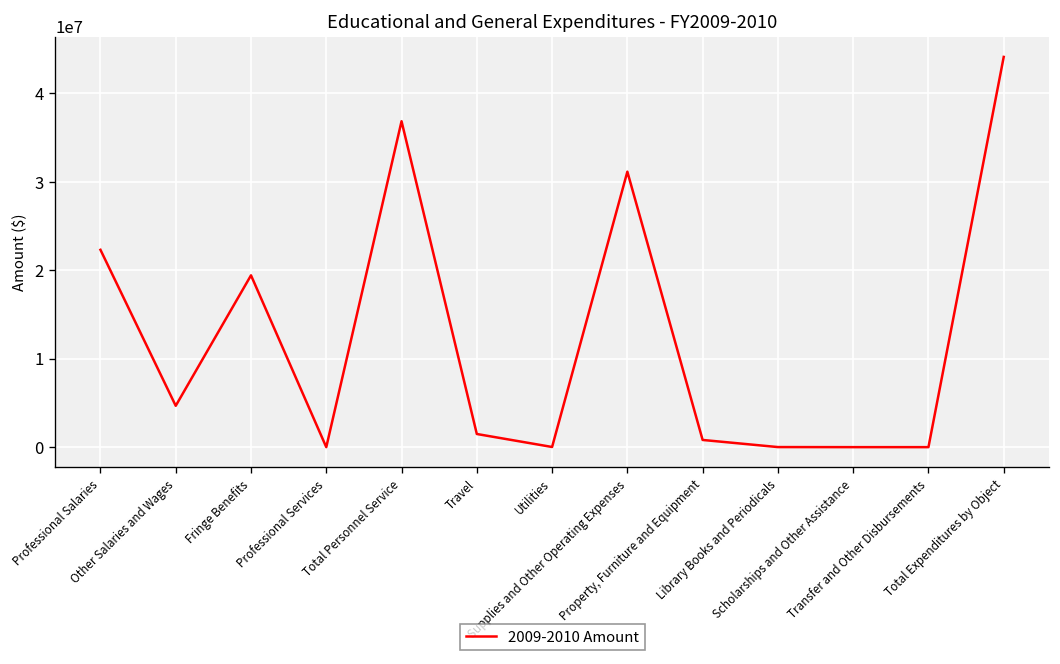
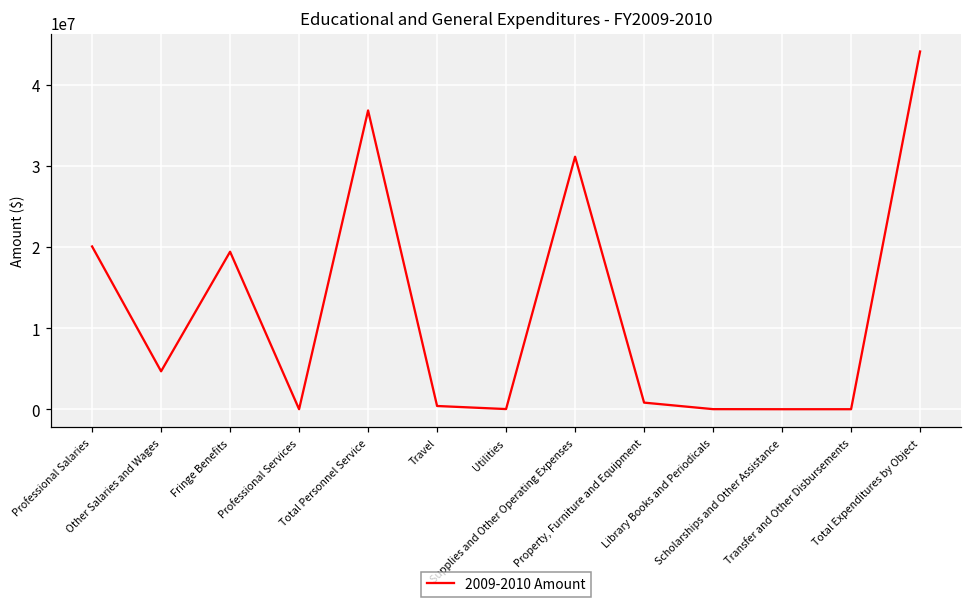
Professional Salaries: 22000000 -> 20000000
Travel: 1000000 -> 0
